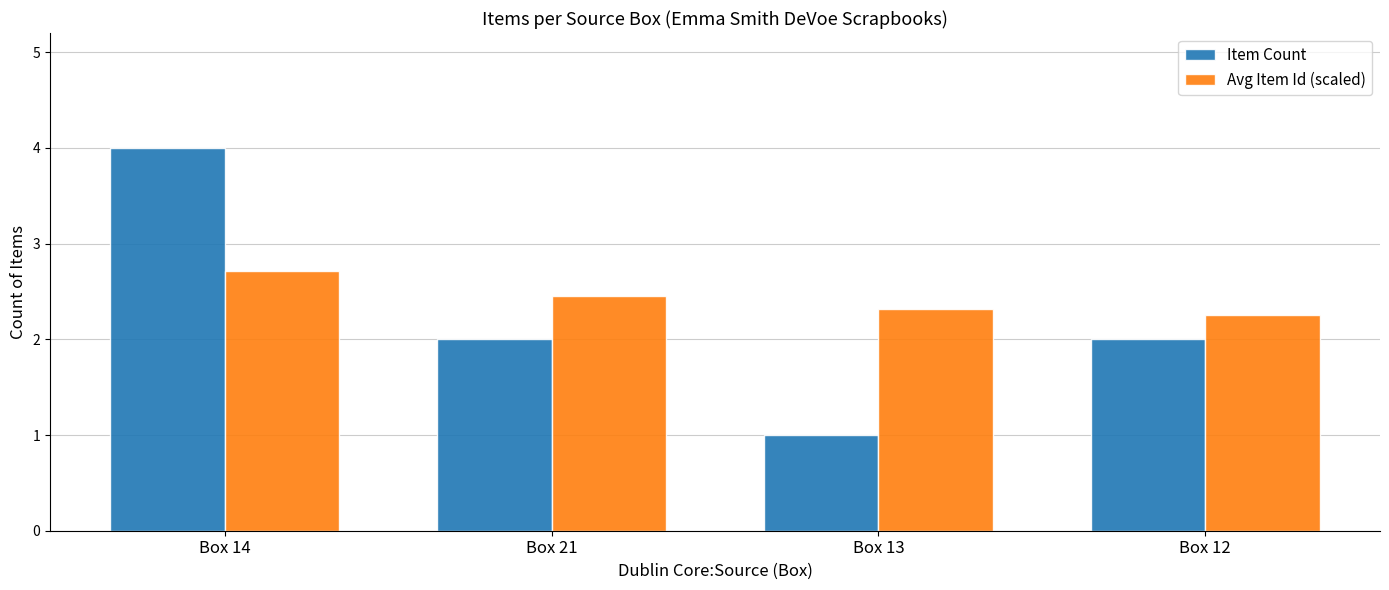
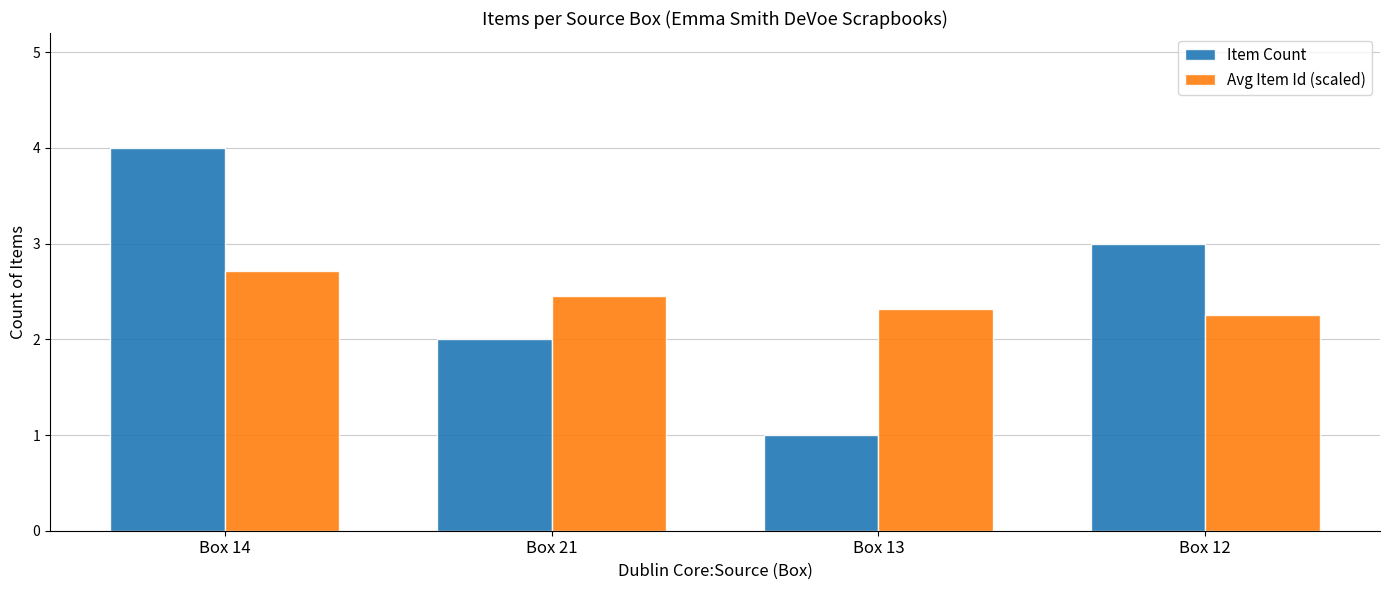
Item Count, Box 12: 2 -> 3
